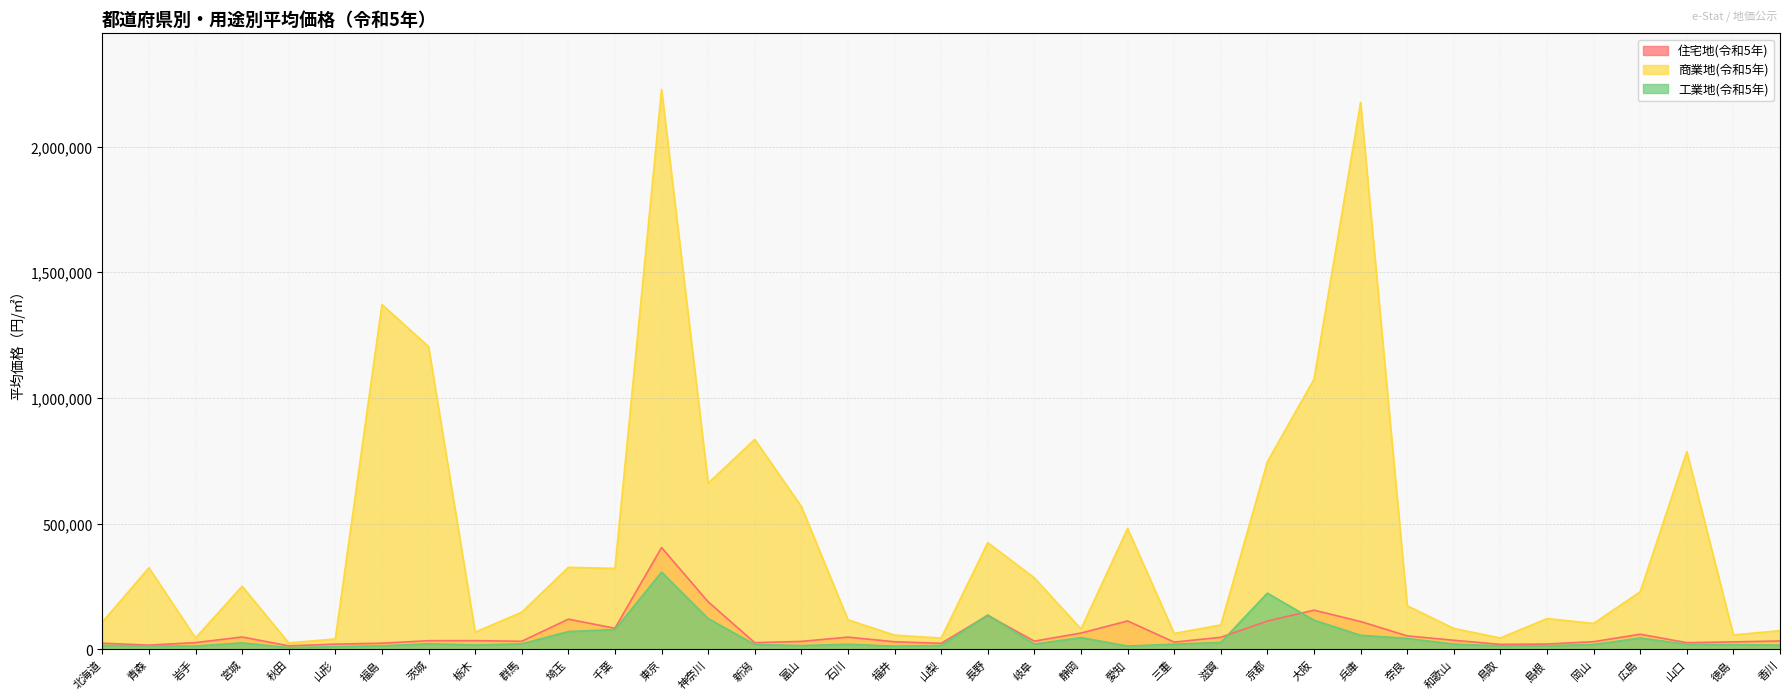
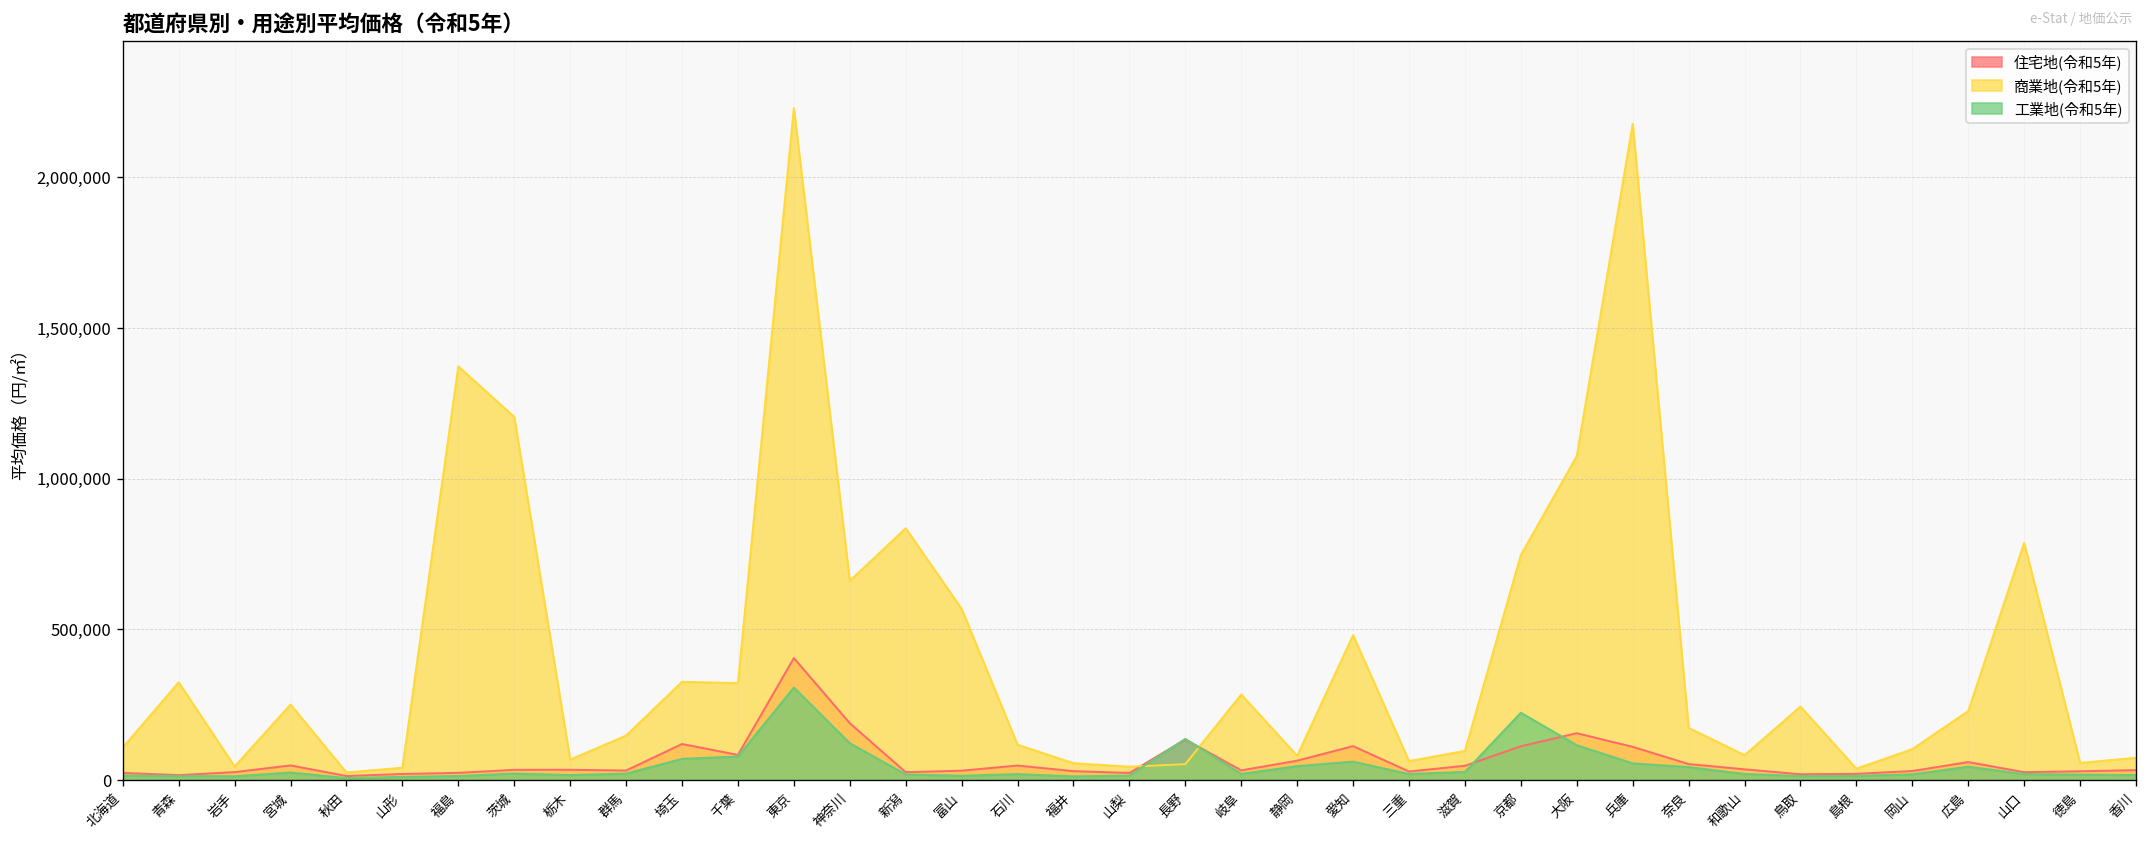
商業地(令和5年), 長野: 420,000 -> 50,000
工業地(令和5年), 愛知: 10,000 -> 60,000
商業地(令和5年), 鳥取: 40,000 -> 240,000
商業地(令和5年), 島根: 120,000 -> 40,000
